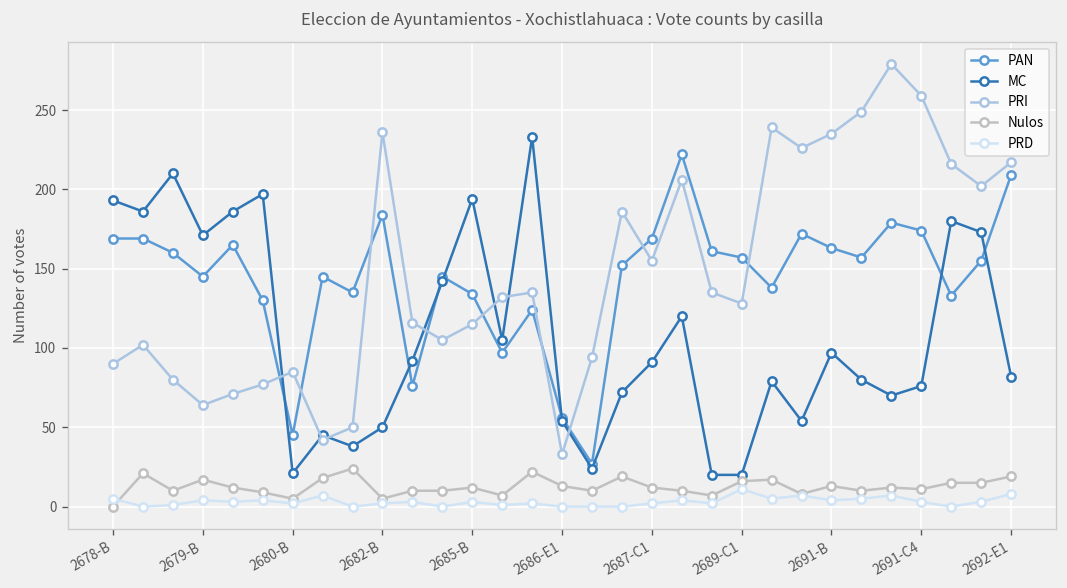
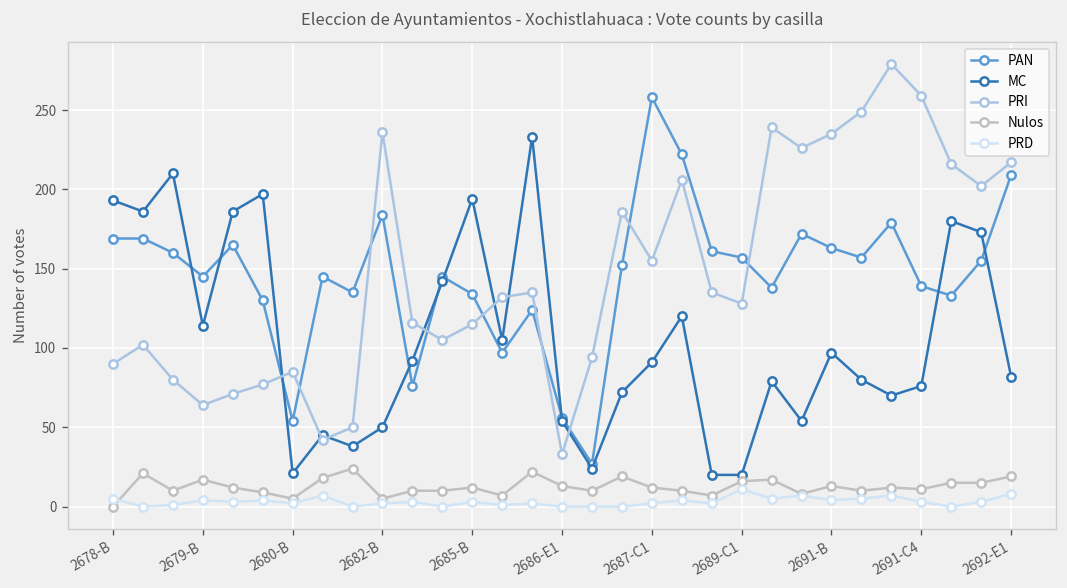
MC, 2679-B: 171 -> 114
PAN, 2680-B: 45 -> 54
PAN, 2687-C1: 169 -> 258
PAN, 2691-C4: 174 -> 139
